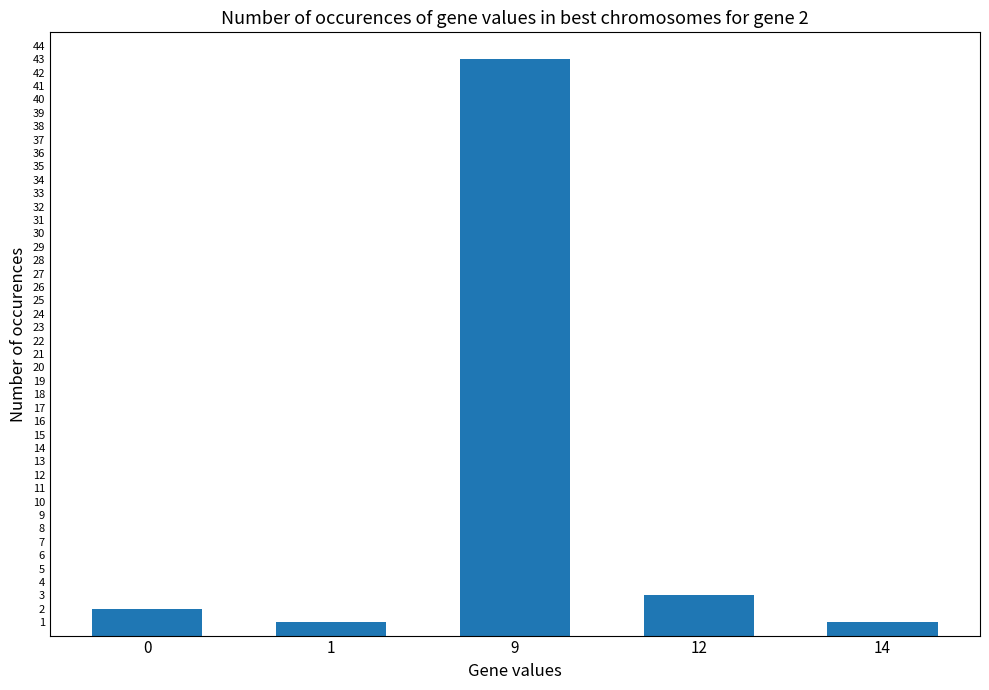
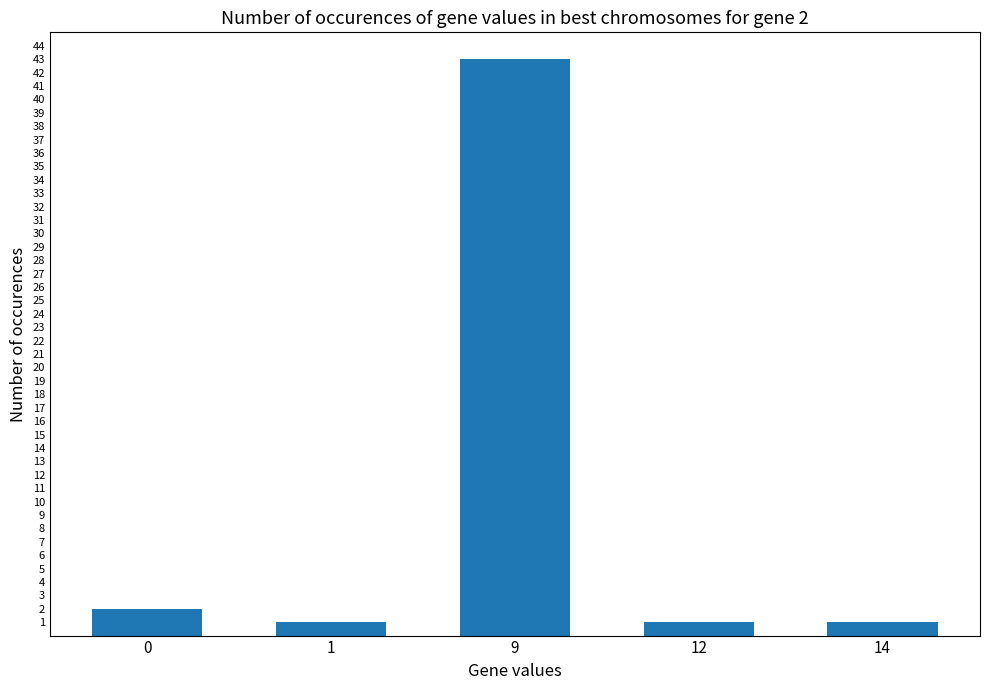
12: 3 -> 1
